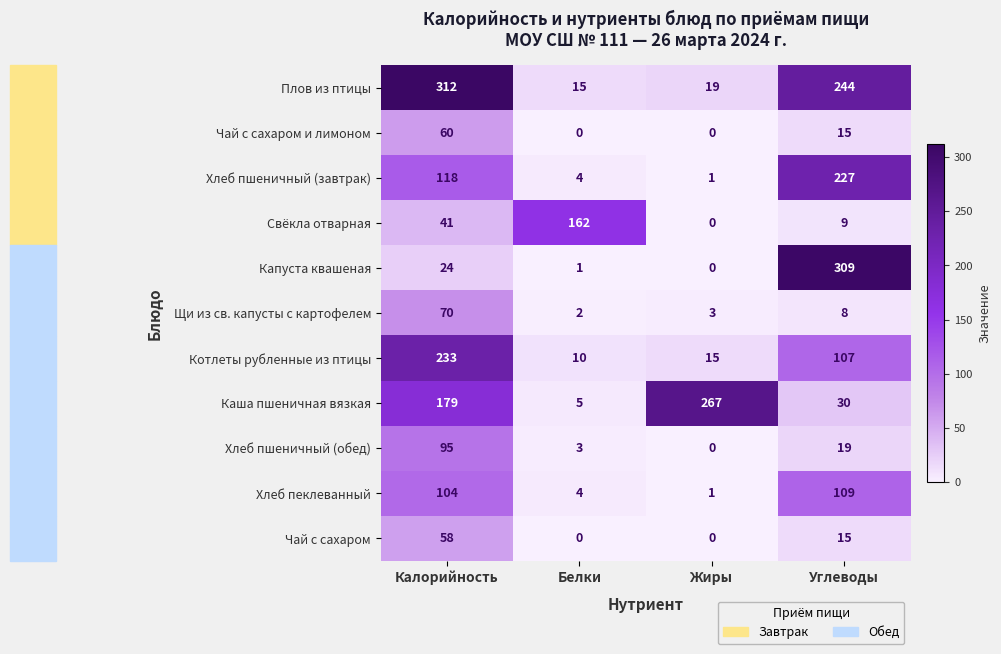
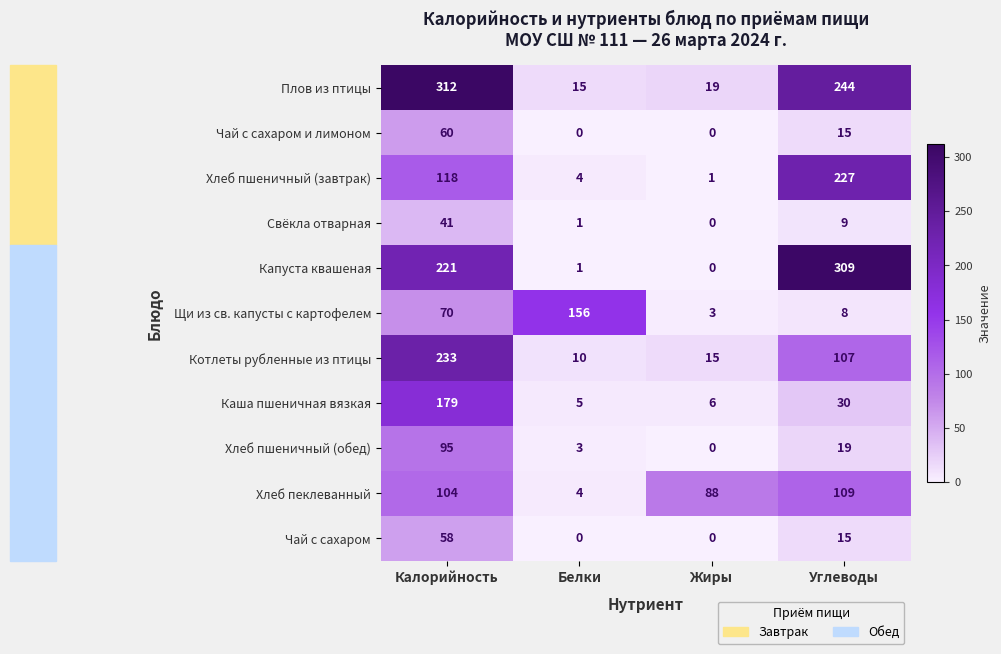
Свёкла отварная, Белки: 162 -> 1
Капуста квашеная, Калорийность: 24 -> 221
Щи из св. капусты с картофелем, Белки: 2 -> 156
Каша пшеничная вязкая, Жиры: 267 -> 6
Хлеб пеклеванный, Жиры: 1 -> 88
